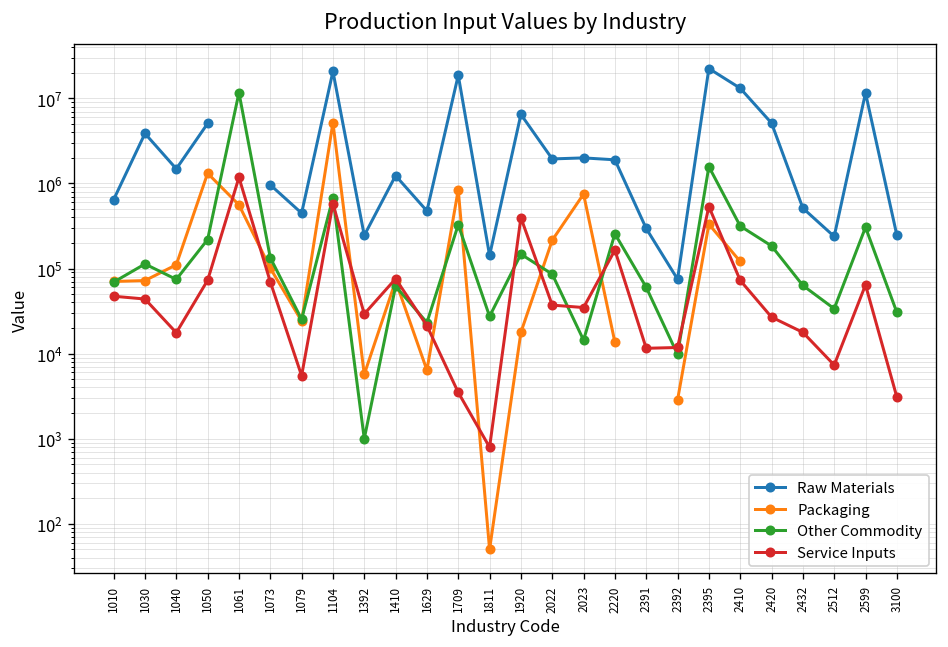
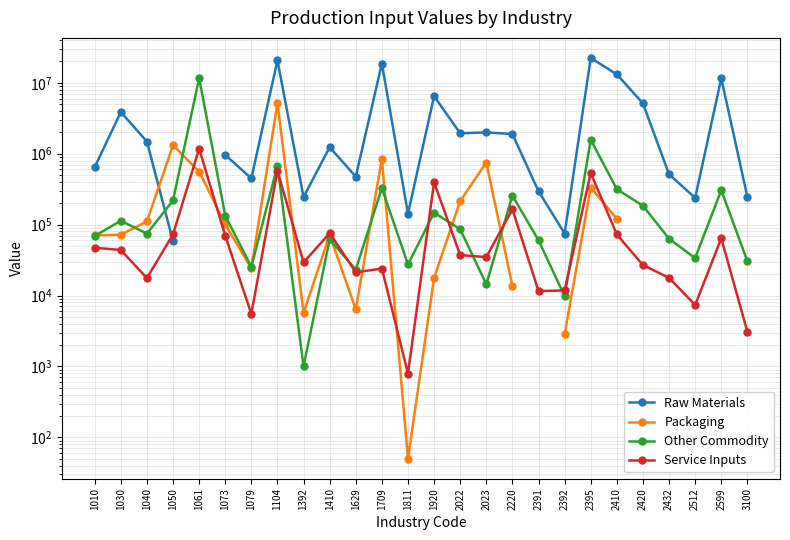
Raw Materials, 1050: 5000000 -> 60000
Service Inputs, 1709: 3000 -> 24000
